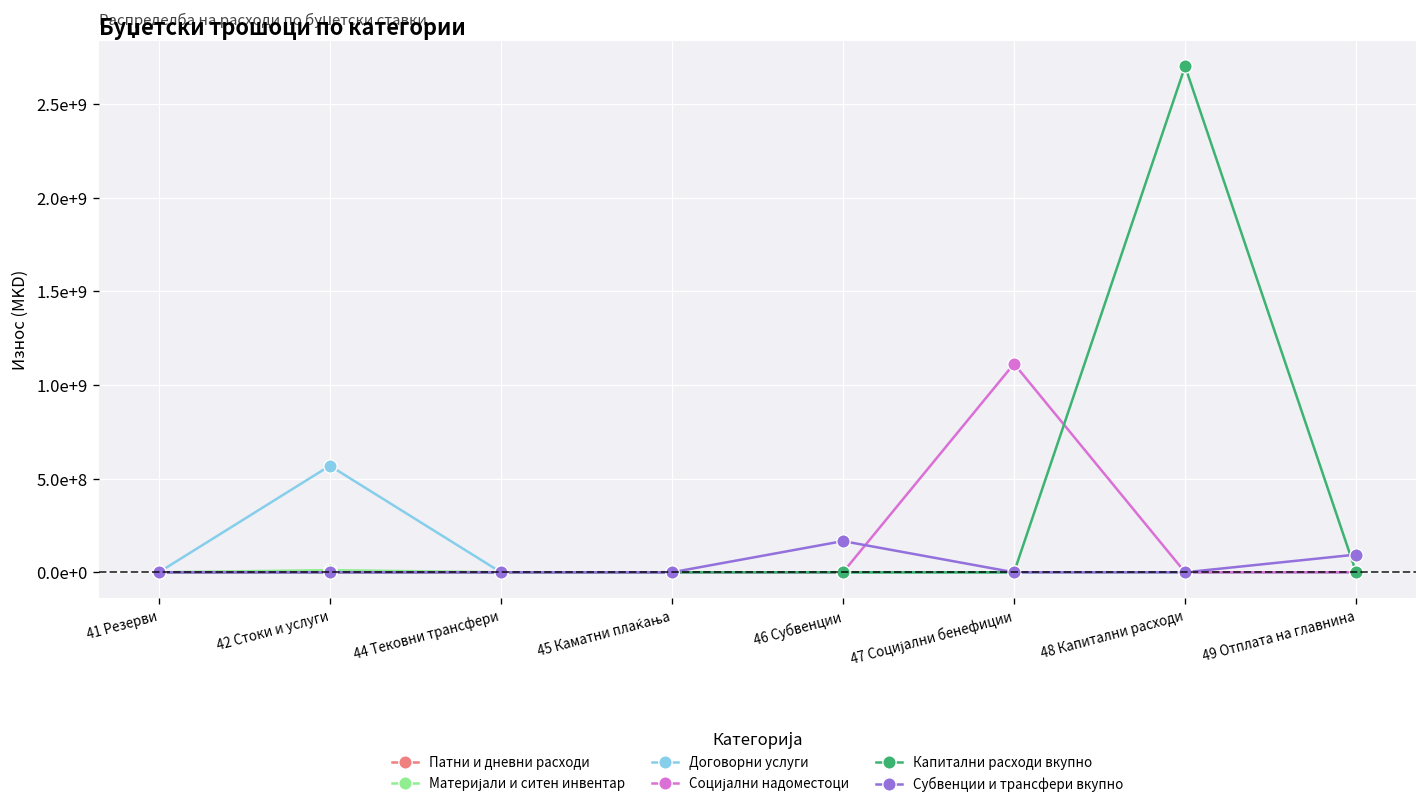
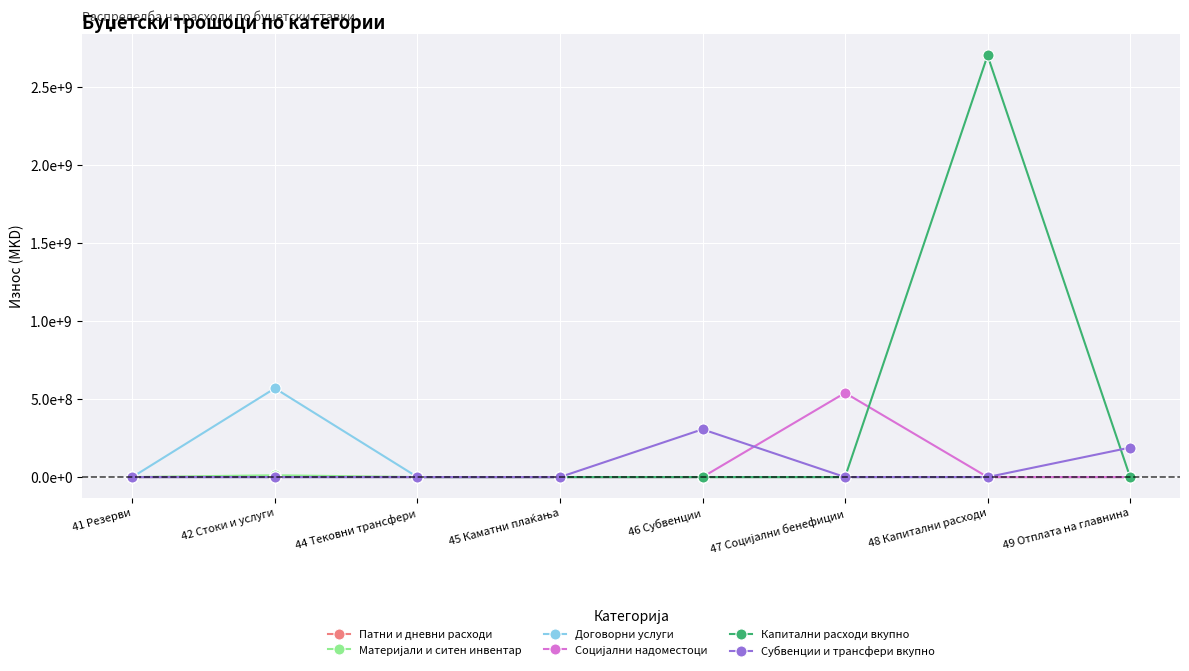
Субвенции и трансфери вкупно, 46 Субвенции: 170000000 -> 310000000
Социјални надоместоци, 47 Социјални бенефиции: 1110000000 -> 540000000
Субвенции и трансфери вкупно, 49 Отплата на главнина: 90000000 -> 190000000
